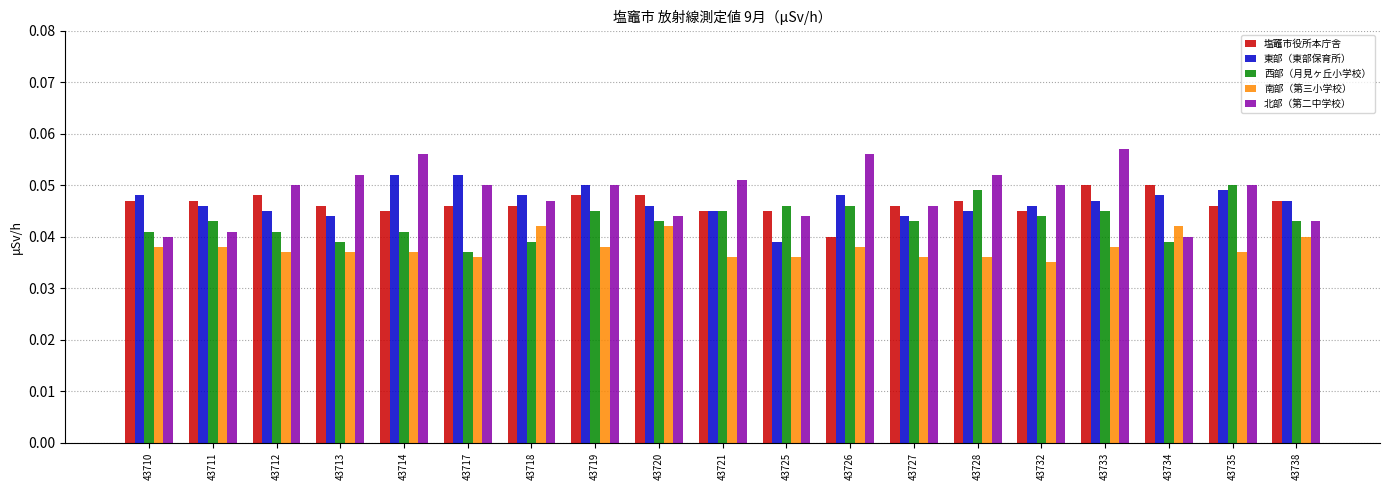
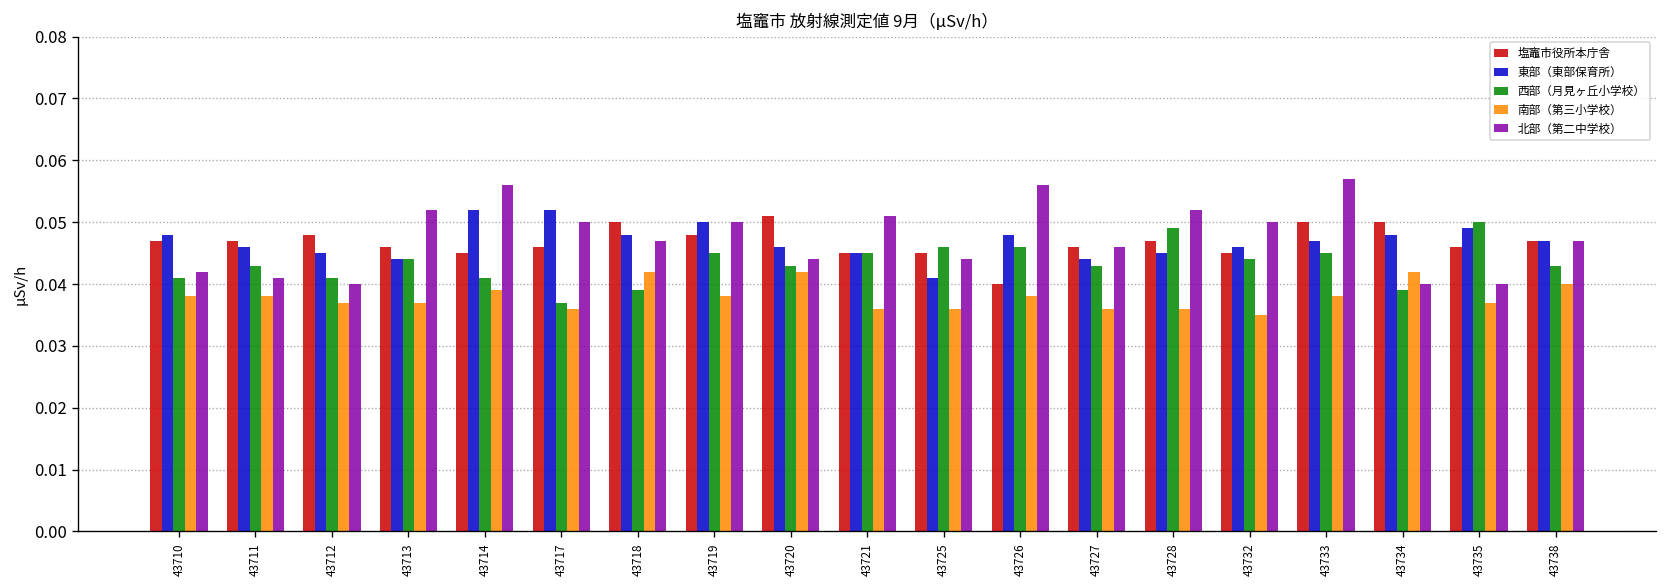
北部（第二中学校）, 43710: 0.040 -> 0.042
北部（第二中学校）, 43712: 0.05 -> 0.04
西部（月見ヶ丘小学校）, 43713: 0.039 -> 0.044
南部（第三小学校）, 43714: 0.037 -> 0.039
塩竈市役所本庁舎, 43718: 0.046 -> 0.050
塩竈市役所本庁舎, 43720: 0.048 -> 0.051
東部（東部保育所）, 43725: 0.039 -> 0.041
北部（第二中学校）, 43735: 0.05 -> 0.04
北部（第二中学校）, 43738: 0.043 -> 0.047
